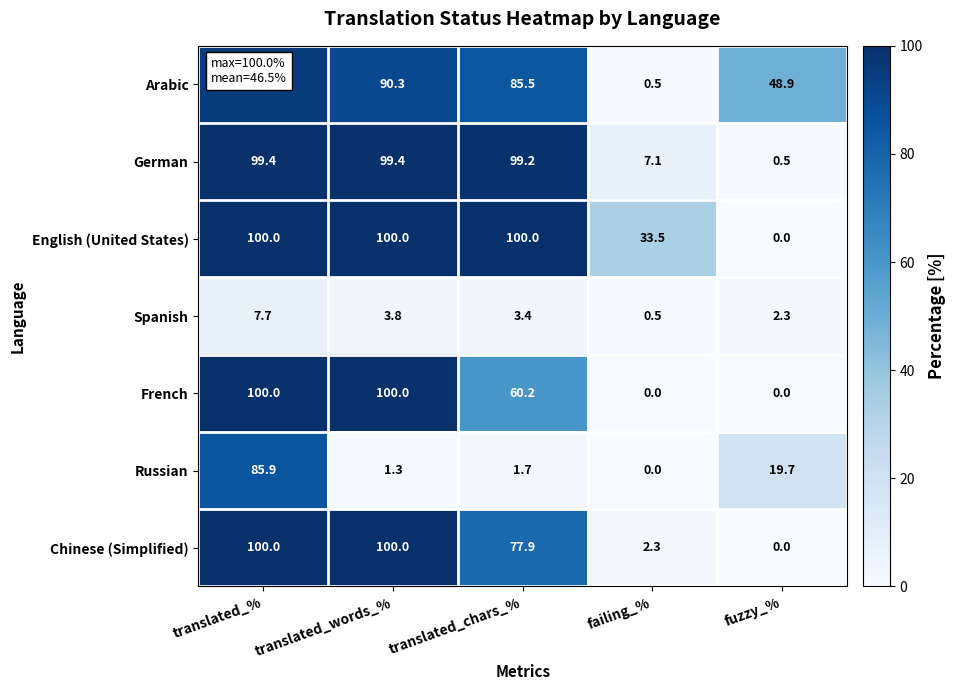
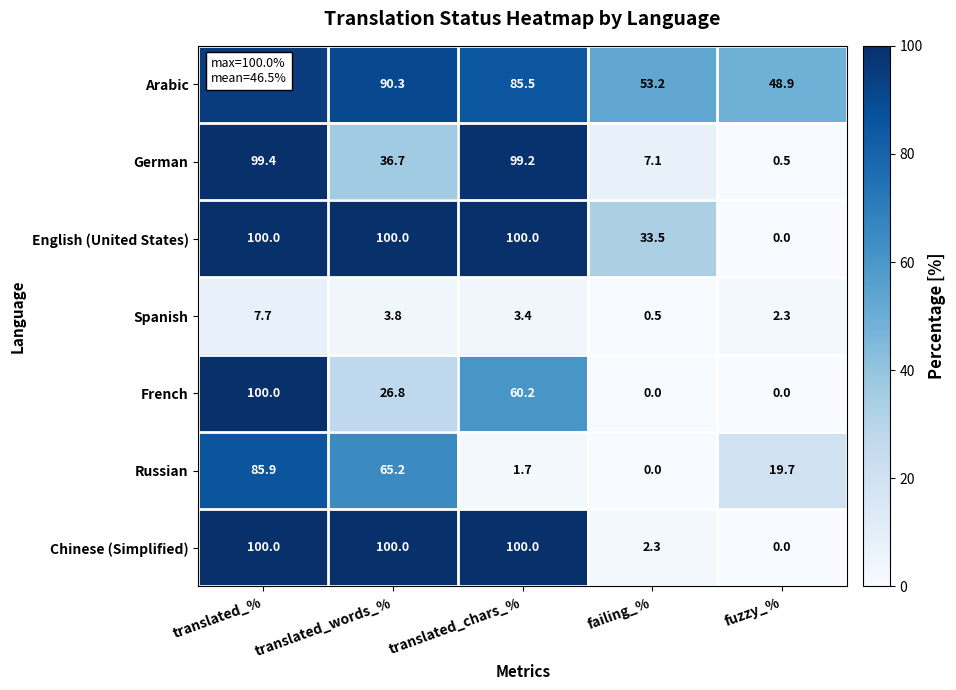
Arabic, failing_%: 0.5 -> 53.2
German, translated_words_%: 99.4 -> 36.7
French, translated_words_%: 100.0 -> 26.8
Russian, translated_words_%: 1.3 -> 65.2
Chinese (Simplified), translated_chars_%: 77.9 -> 100.0
